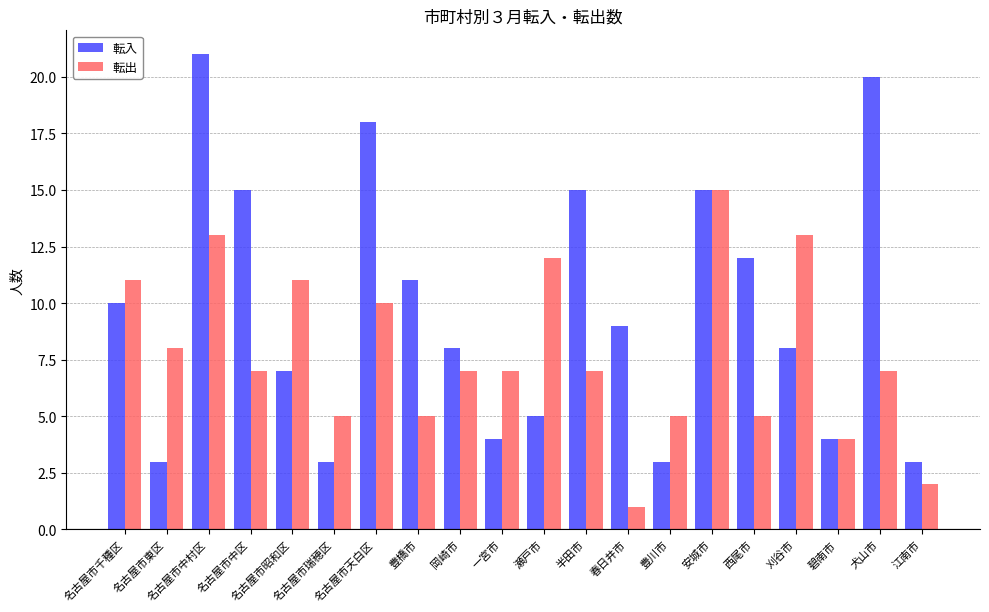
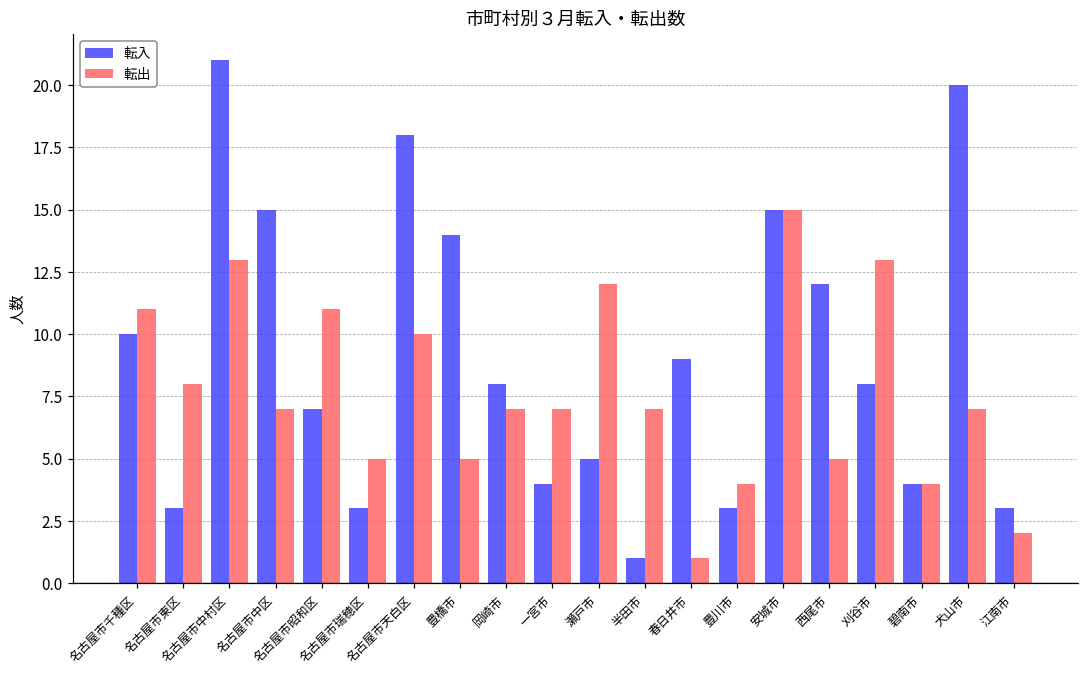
転入, 豊橋市: 11 -> 14
転入, 半田市: 15 -> 1
転出, 豊川市: 5 -> 4
